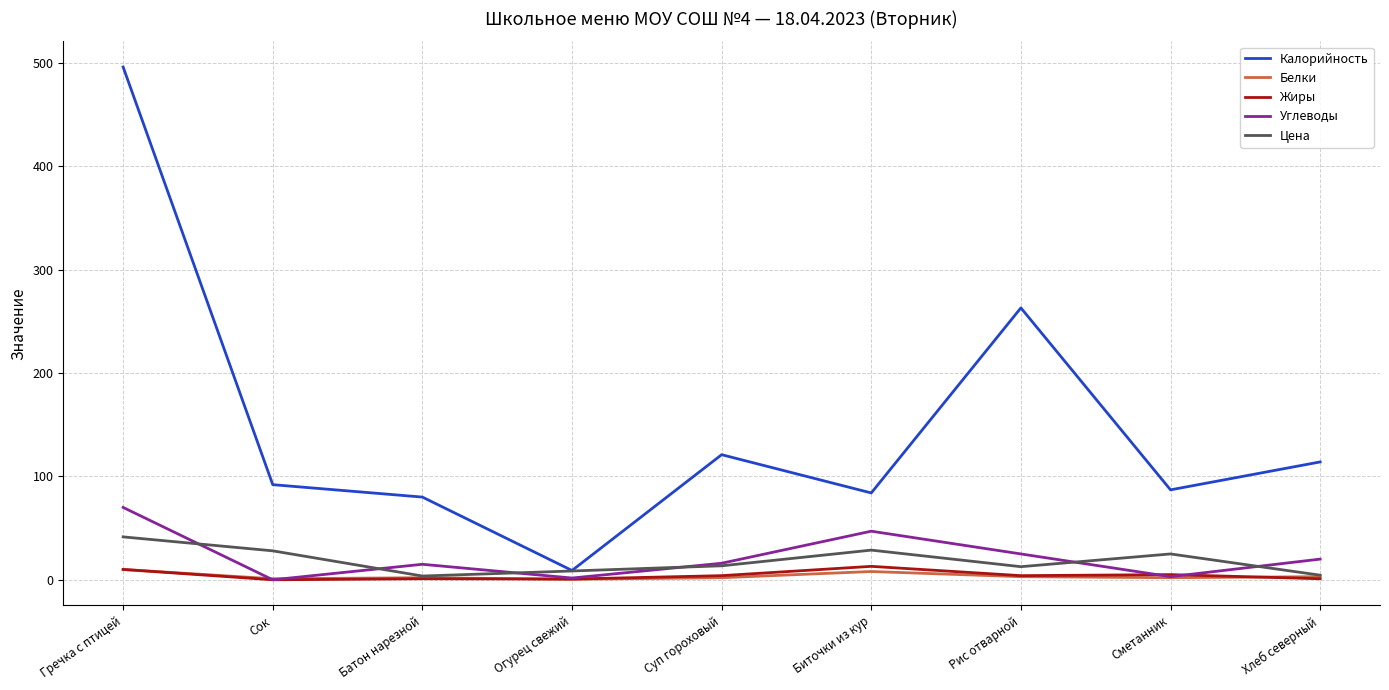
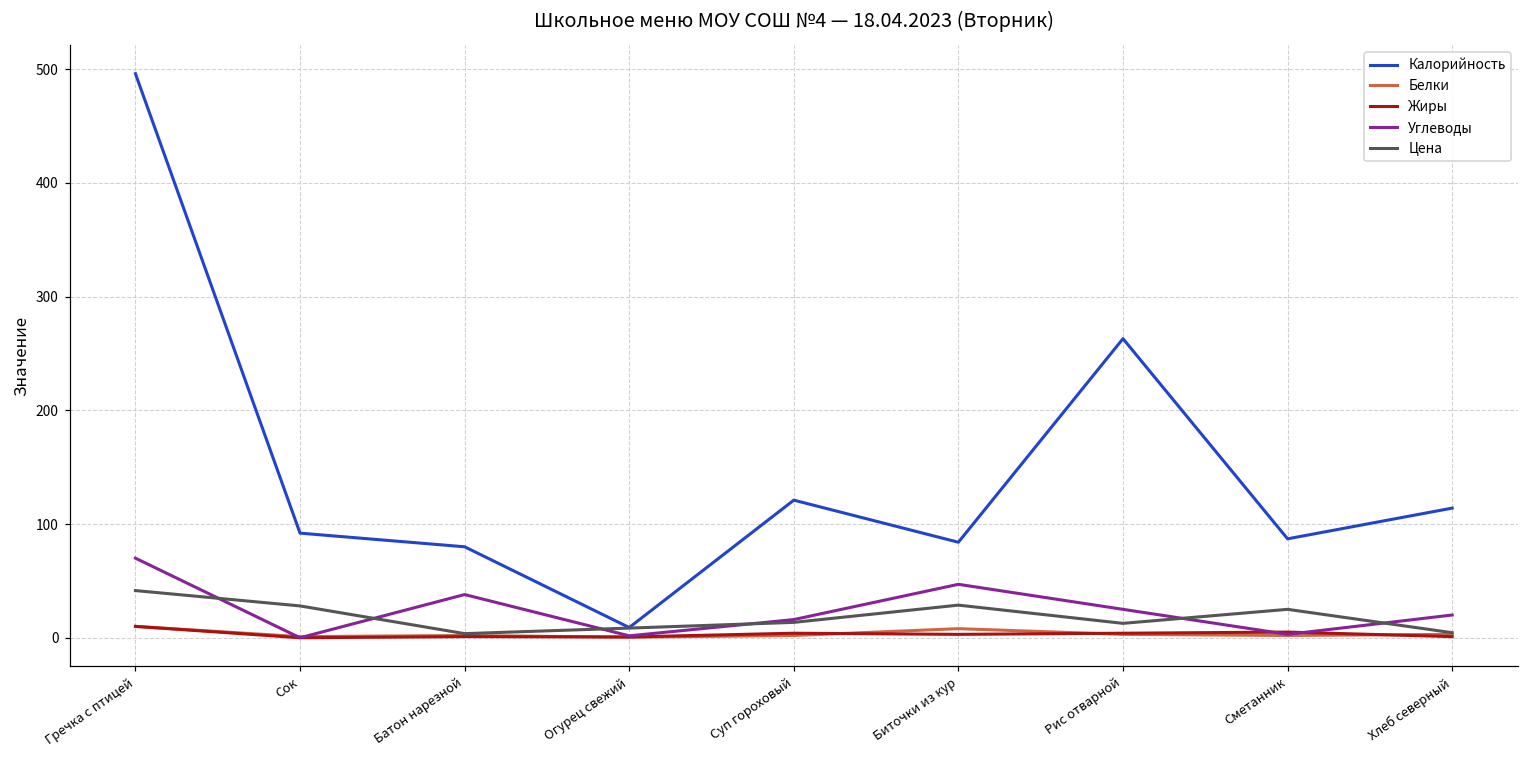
Углеводы, Батон нарезной: 15 -> 38
Жиры, Биточки из кур: 13 -> 3
